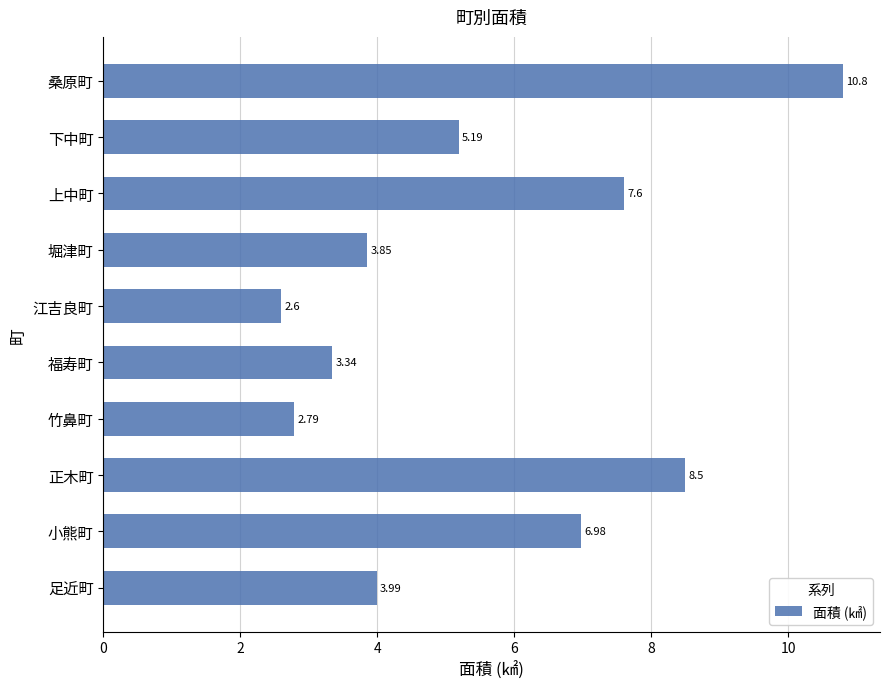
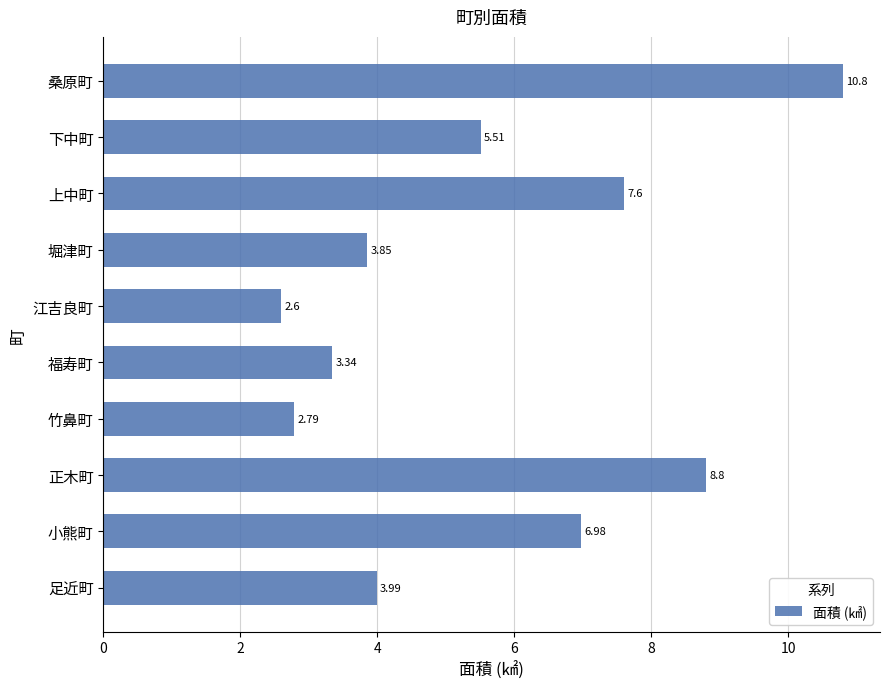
下中町: 5.19 -> 5.51
正木町: 8.5 -> 8.8
